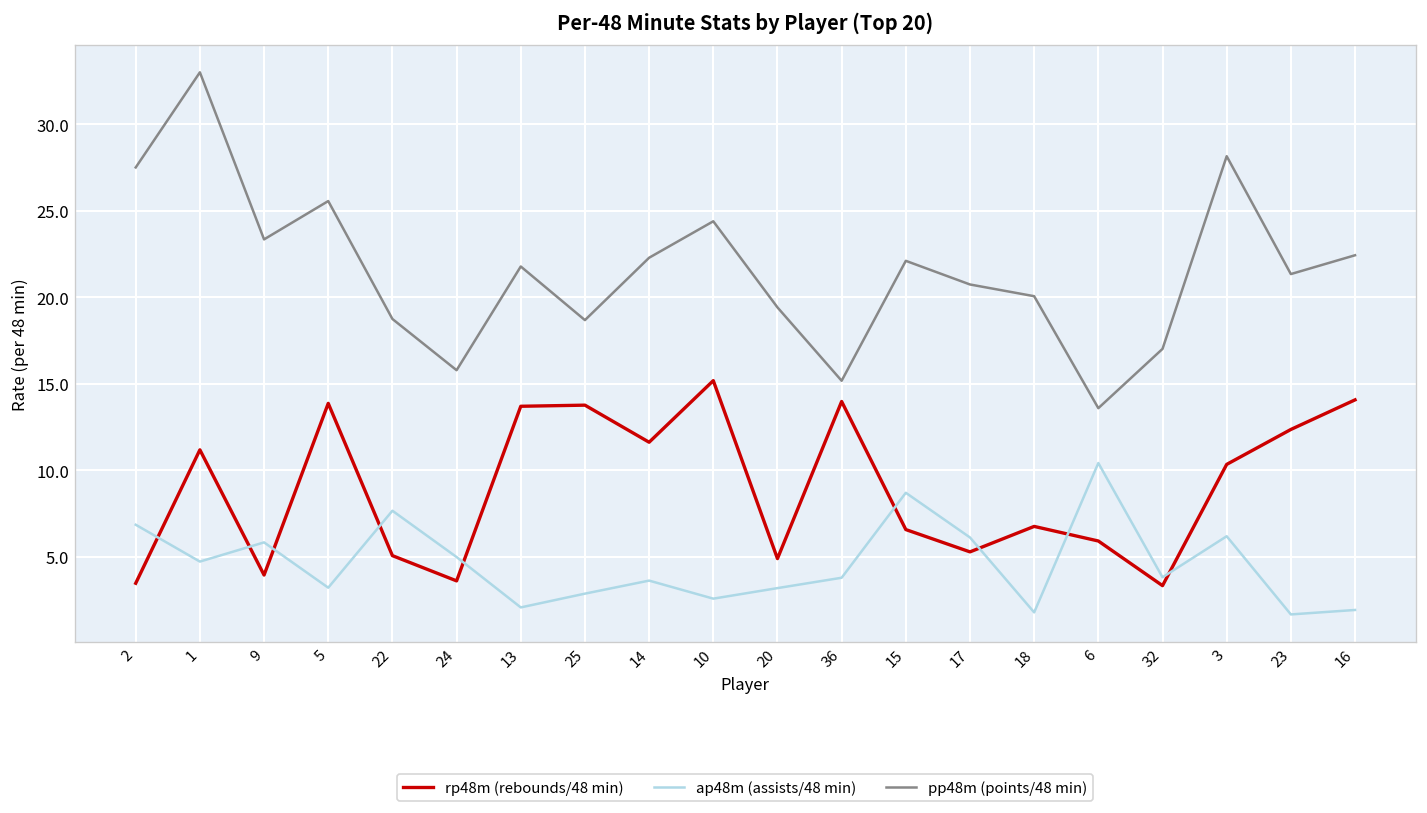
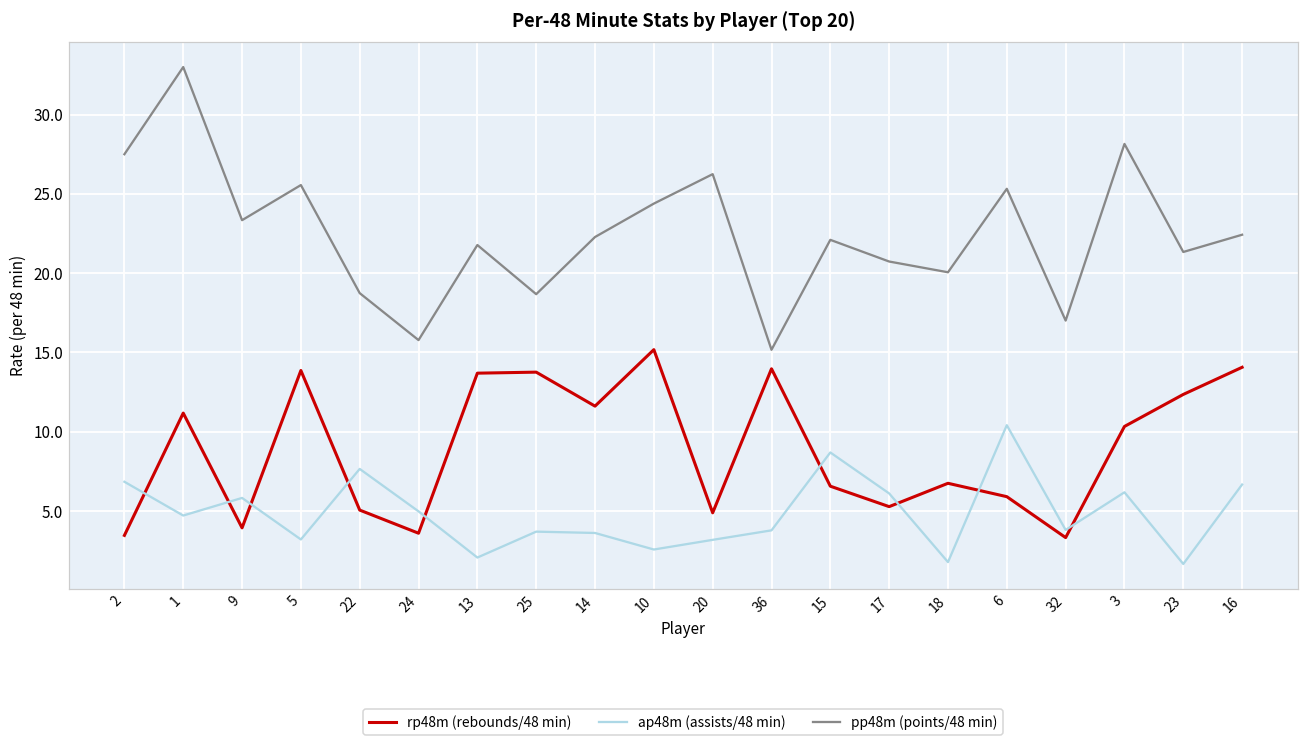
ap48m (assists/48 min), 25: 2.9 -> 3.7
pp48m (points/48 min), 20: 19.4 -> 26.2
pp48m (points/48 min), 6: 13.6 -> 25.3
ap48m (assists/48 min), 16: 1.9 -> 6.7
